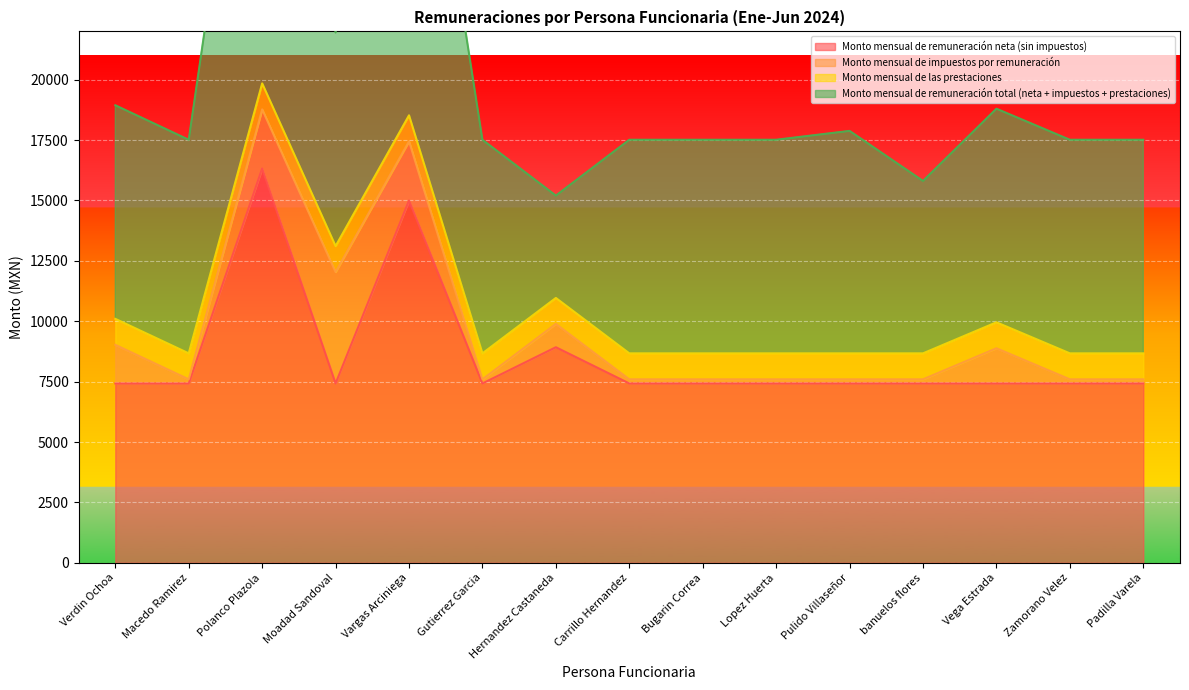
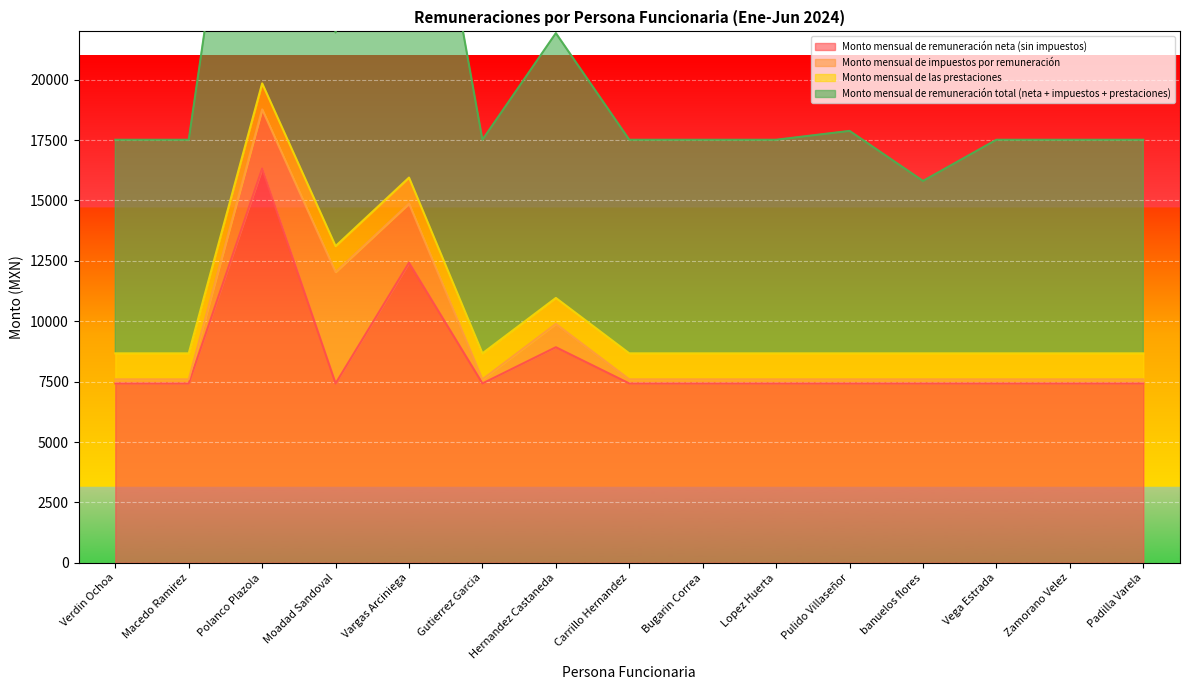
Monto mensual de impuestos por remuneración, Verdin Ochoa: 1600 -> 200
Monto mensual de remuneración neta (sin impuestos), Vargas Arciniega: 15000 -> 12400
Monto mensual de remuneración total (neta + impuestos + prestaciones), Hernandez Castaneda: 4200 -> 11000
Monto mensual de impuestos por remuneración, Vega Estrada: 1500 -> 200
